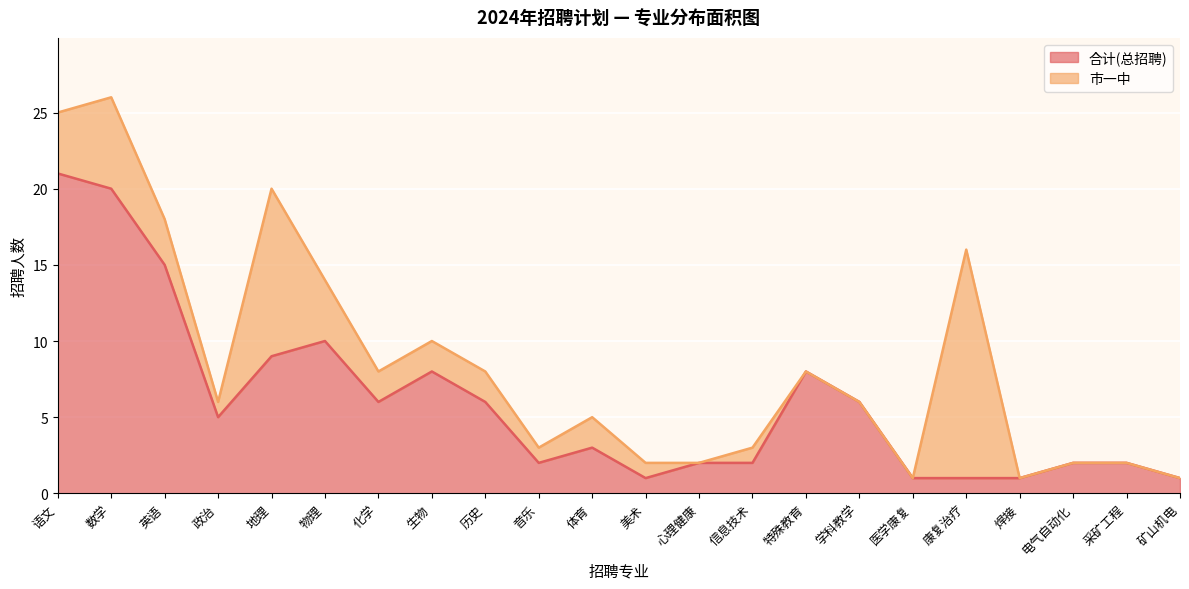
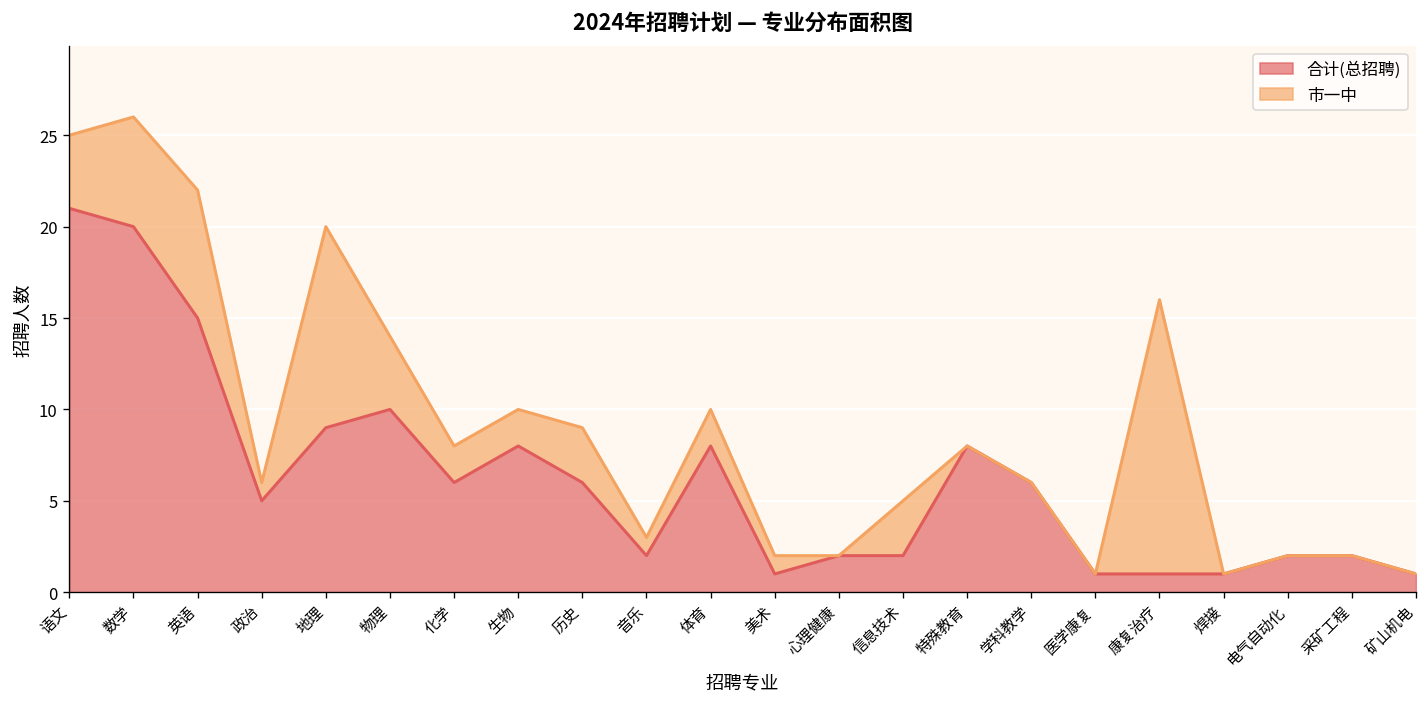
市一中, 英语: 3 -> 7
市一中, 历史: 2 -> 3
合计(总招聘), 体育: 3 -> 8
市一中, 信息技术: 1 -> 3
